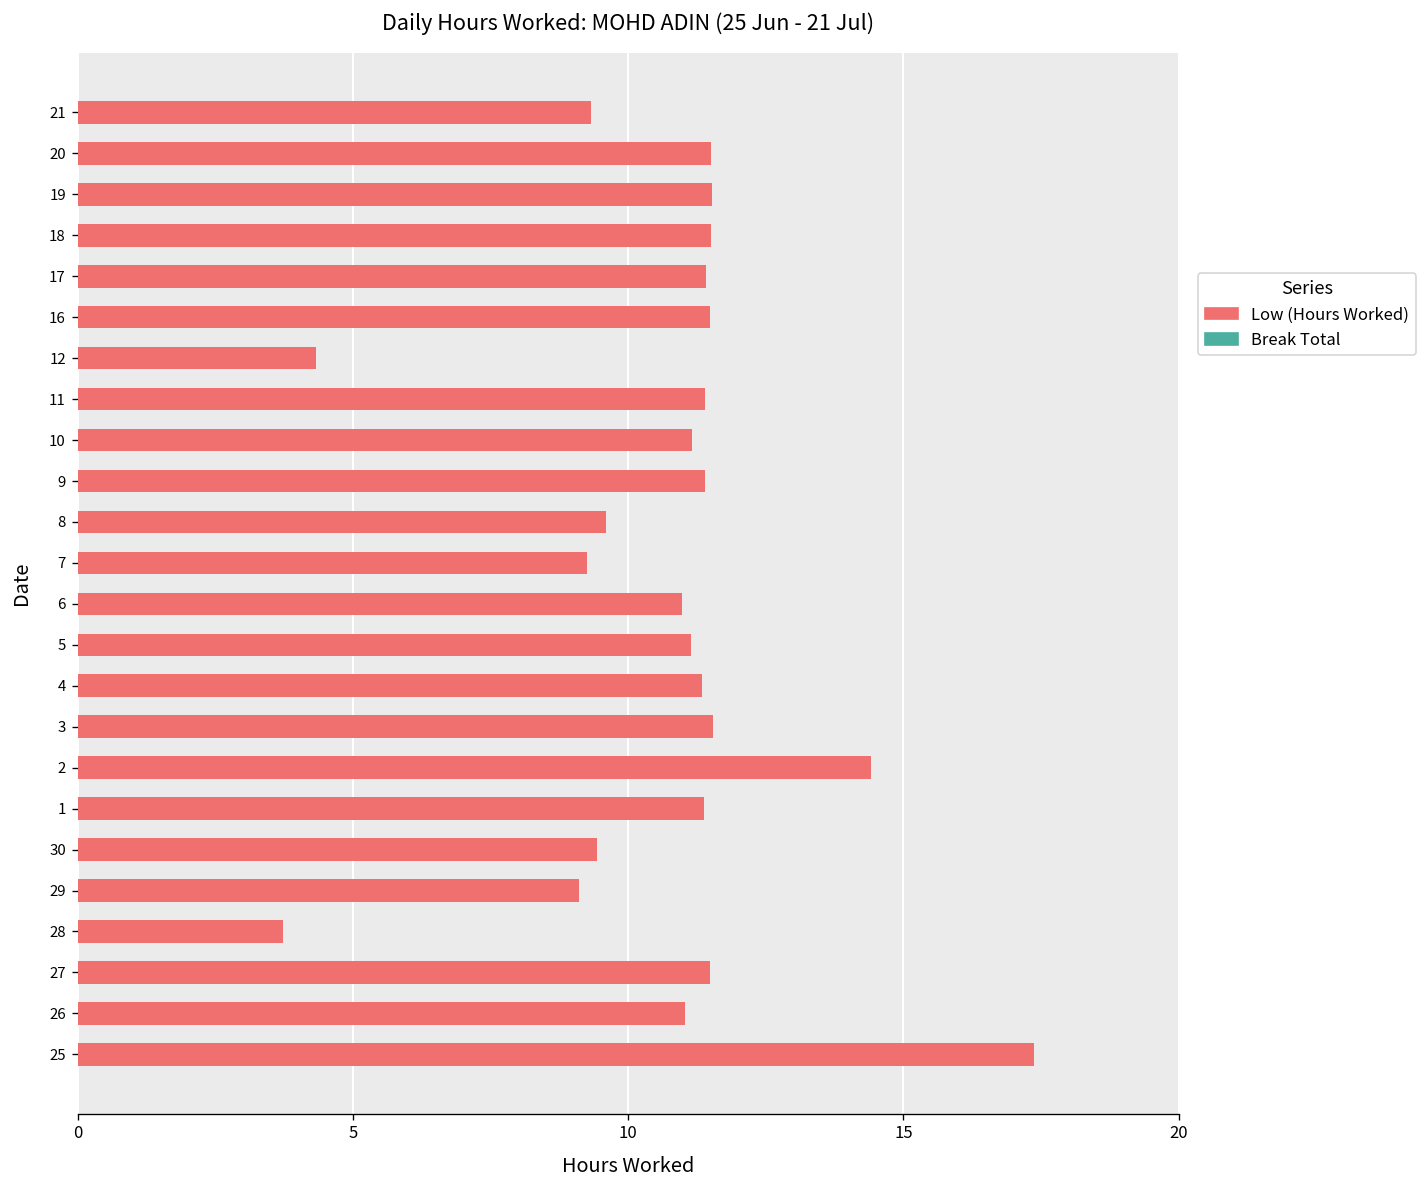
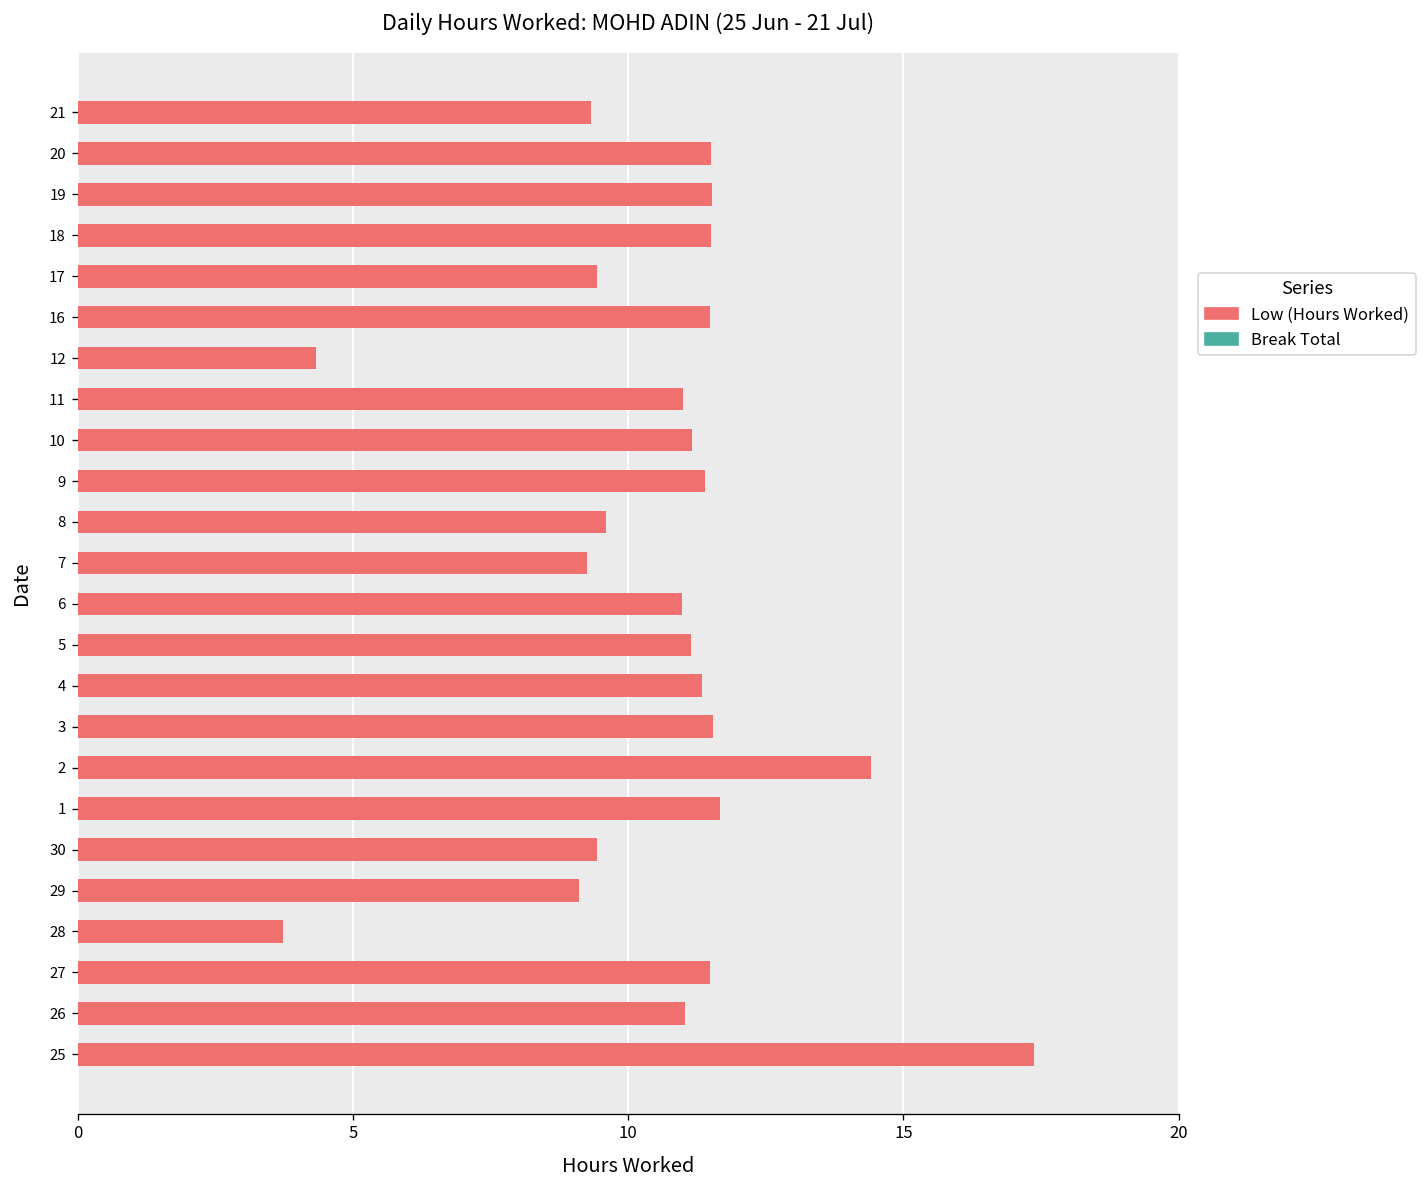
Low (Hours Worked), 17: 11.4 -> 9.4
Low (Hours Worked), 11: 11.4 -> 11.0
Low (Hours Worked), 1: 11.4 -> 11.7
